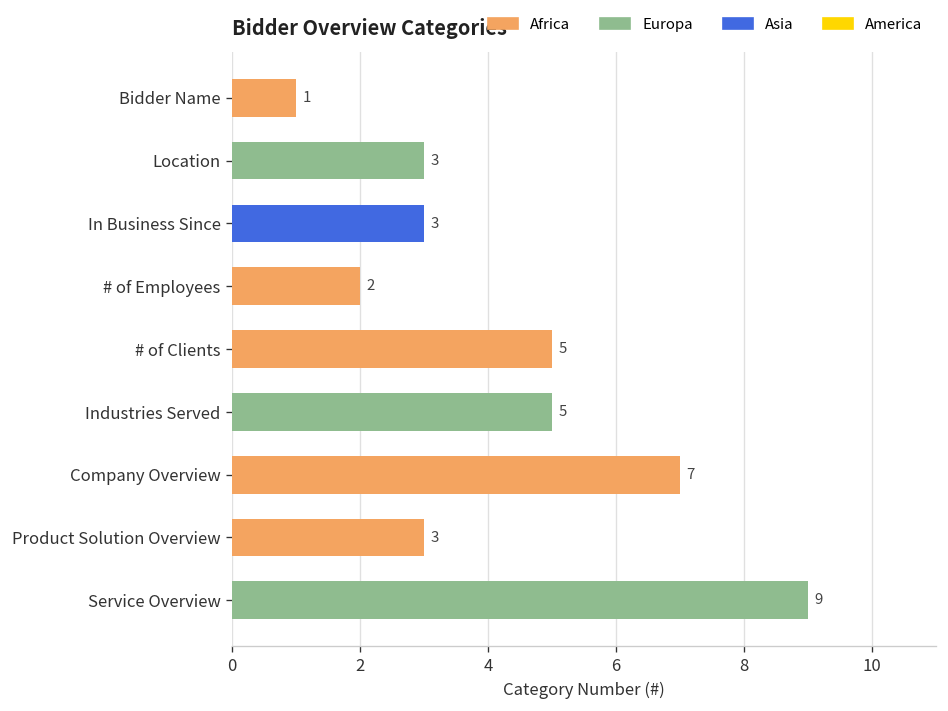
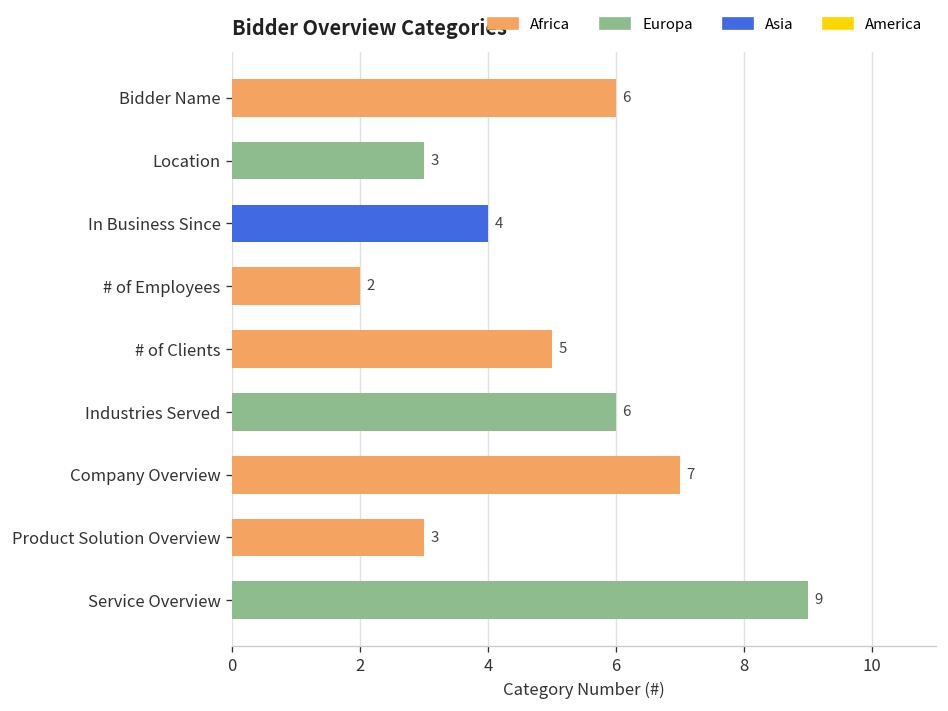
Bidder Name: 1 -> 6
In Business Since: 3 -> 4
Industries Served: 5 -> 6
